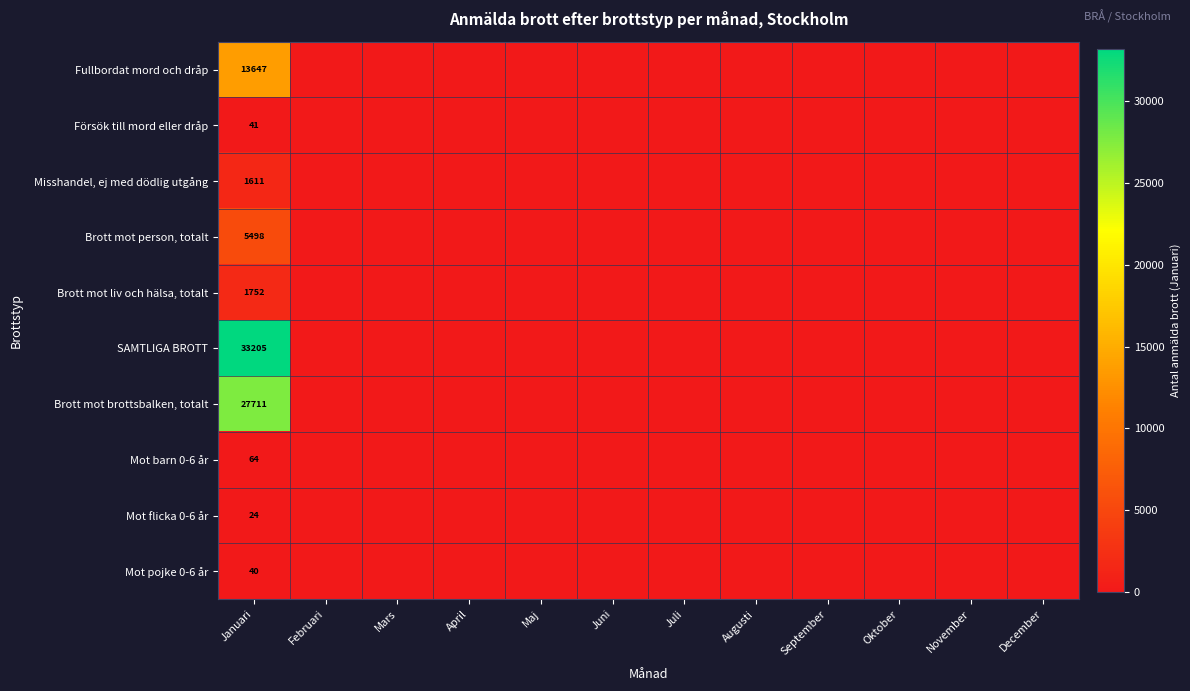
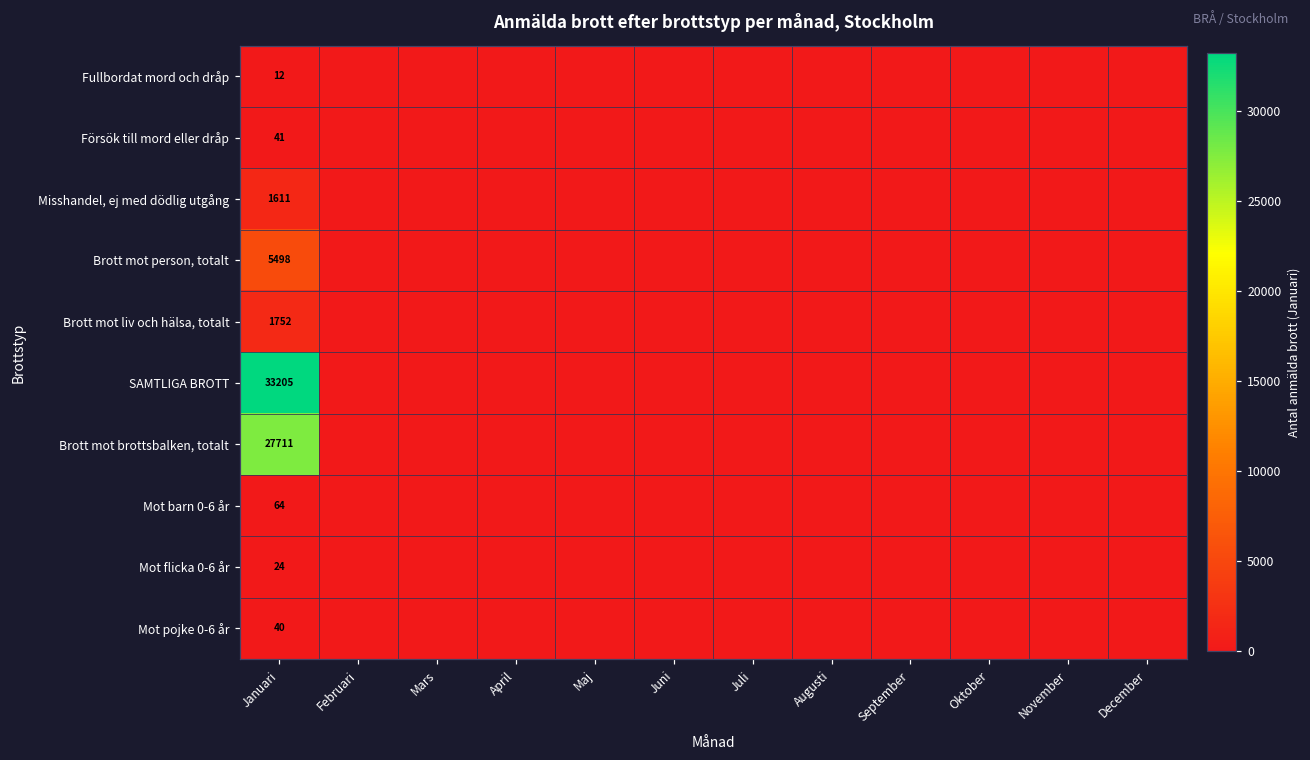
Fullbordat mord och dråp, Januari: 13647 -> 12
